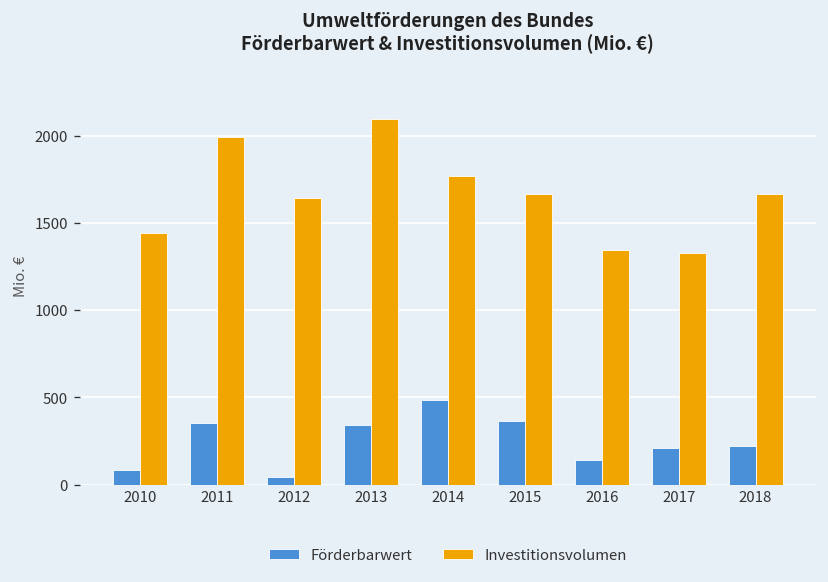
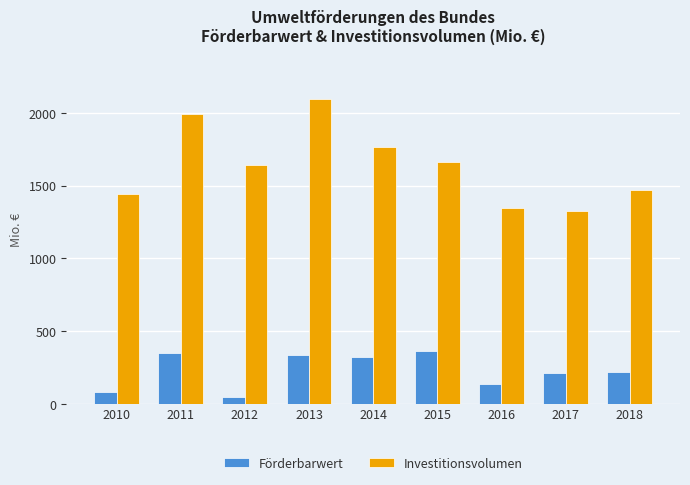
Förderbarwert, 2014: 480 -> 320
Investitionsvolumen, 2018: 1660 -> 1470
